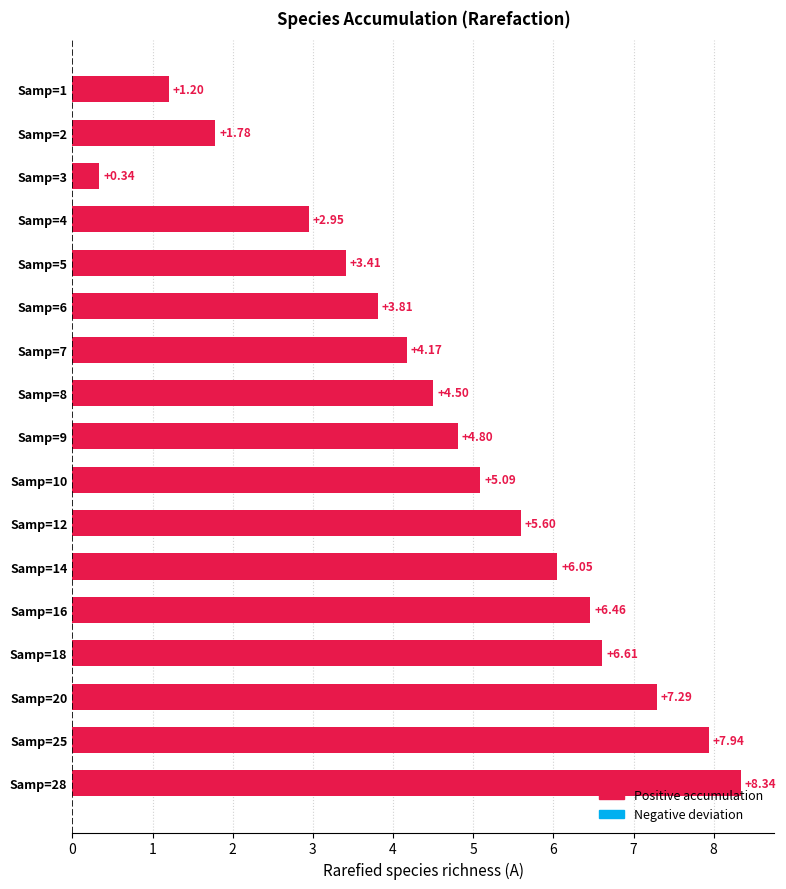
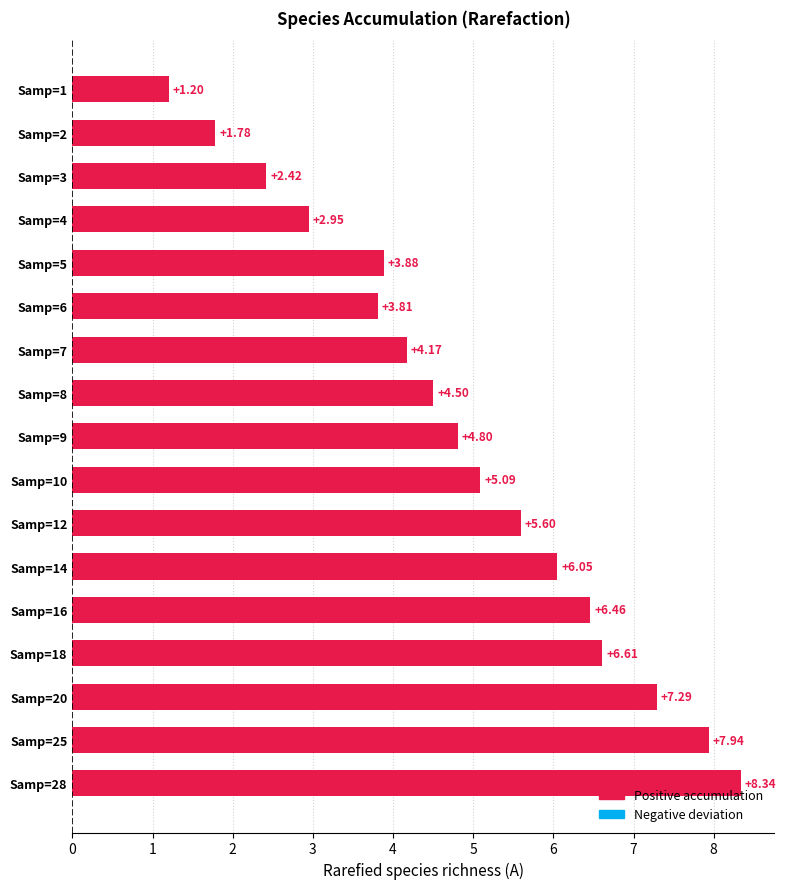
Samp=3: +0.34 -> +2.42
Samp=5: +3.41 -> +3.88
